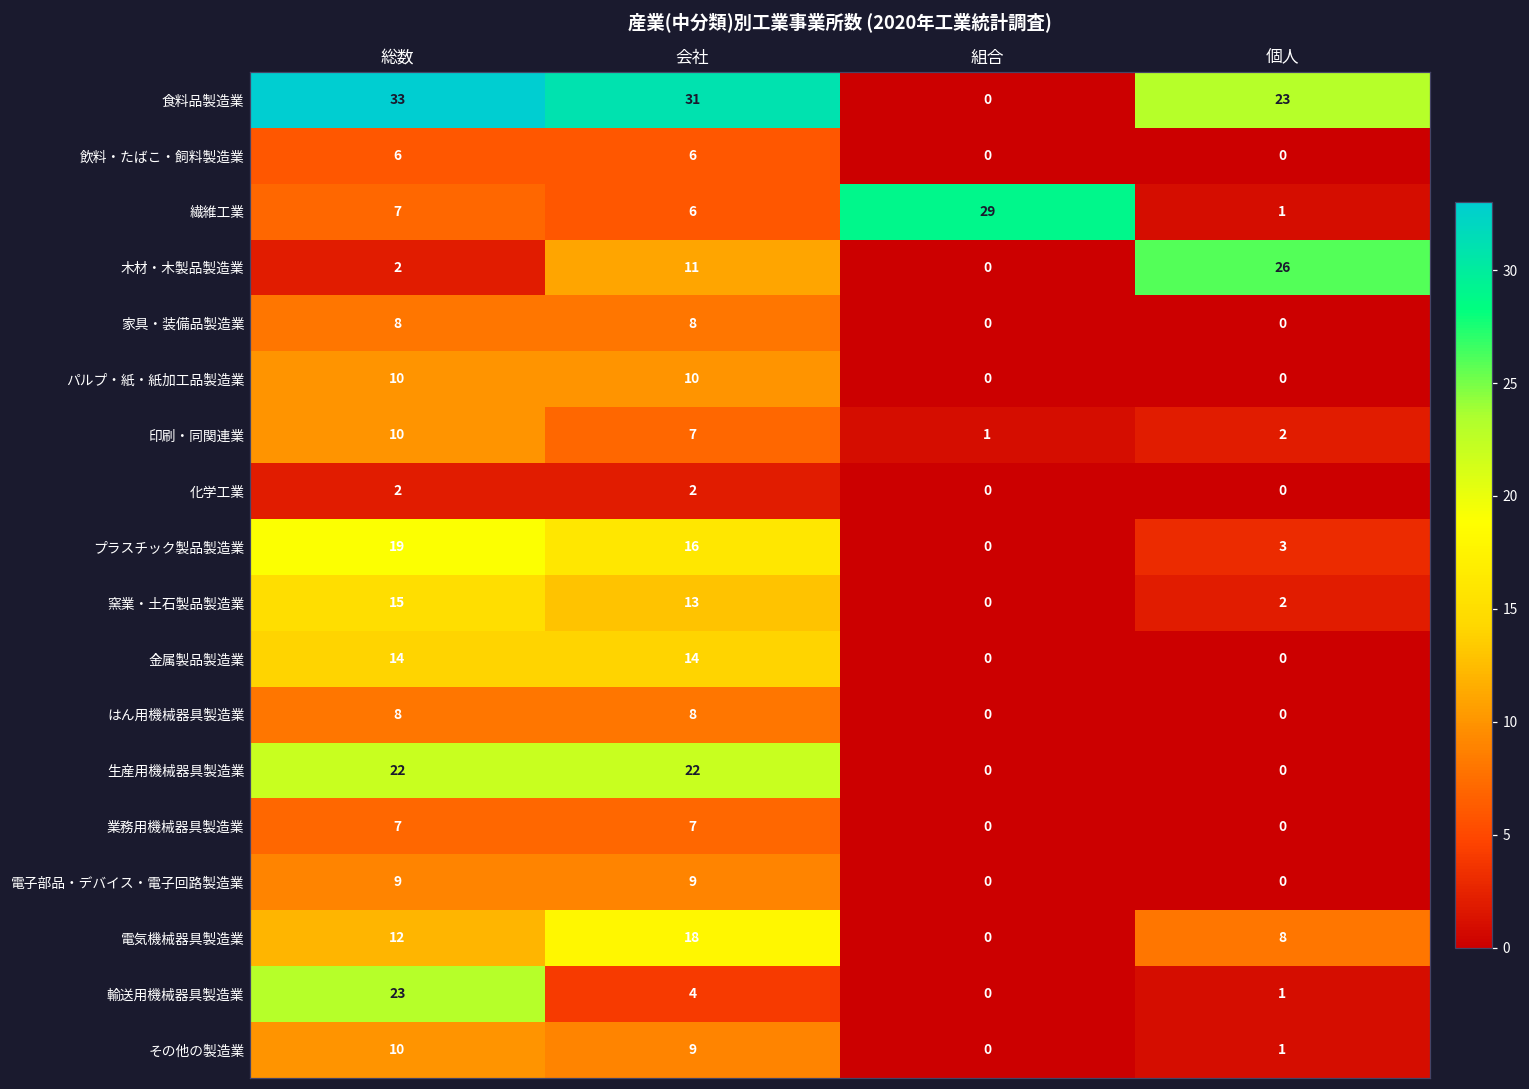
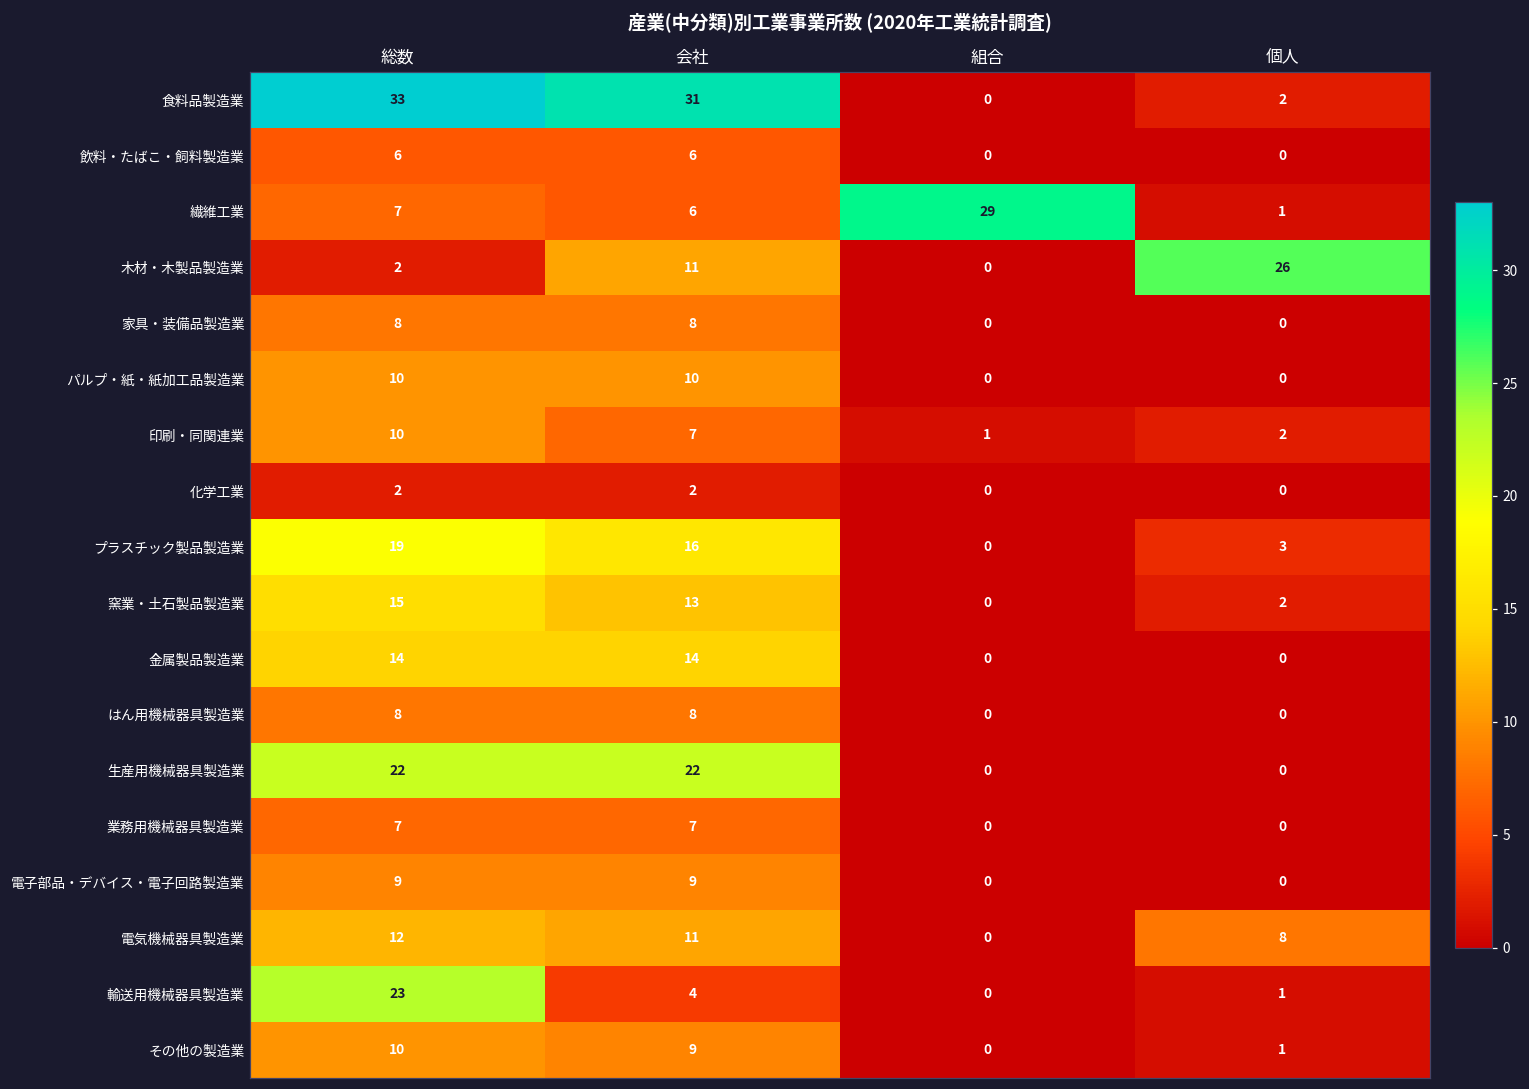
食料品製造業, 個人: 23 -> 2
電気機械器具製造業, 会社: 18 -> 11
